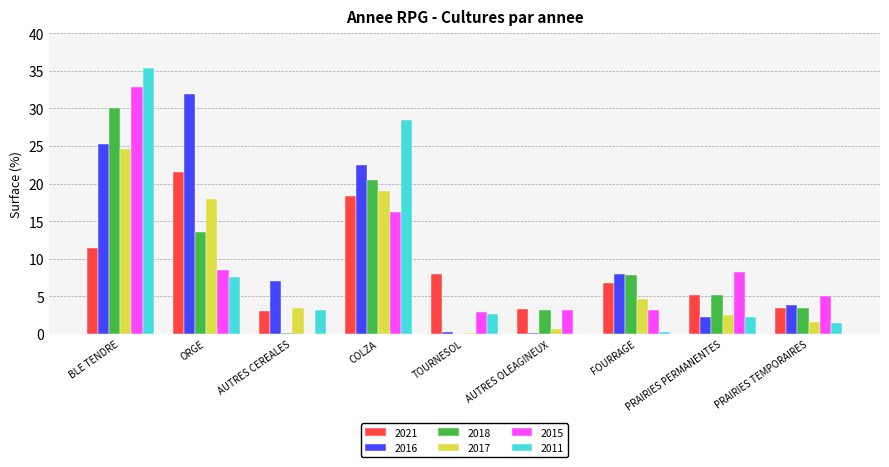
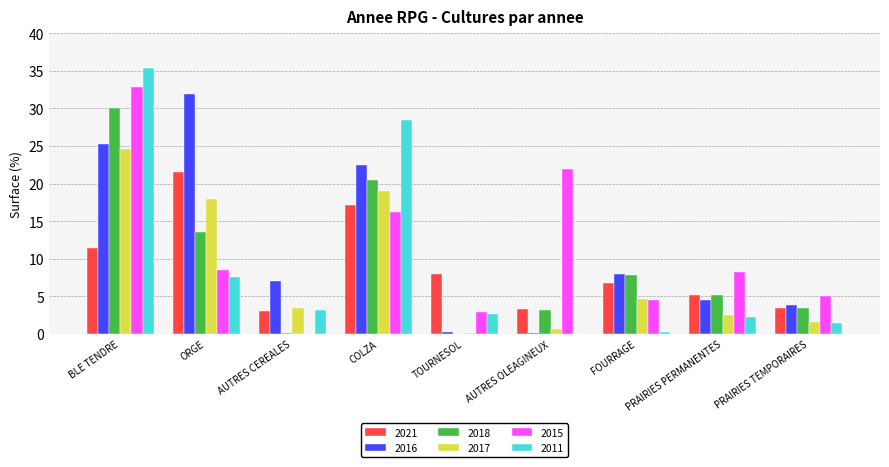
2021, COLZA: 18 -> 17
2015, AUTRES OLEAGINEUX: 3 -> 22
2015, FOURRAGE: 3 -> 5
2016, PRAIRIES PERMANENTES: 2 -> 5
